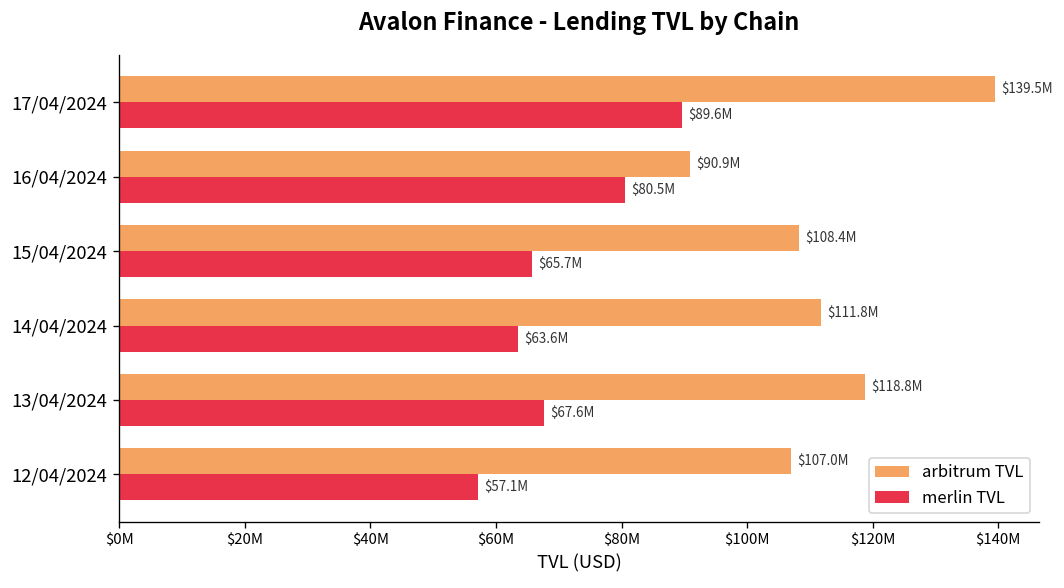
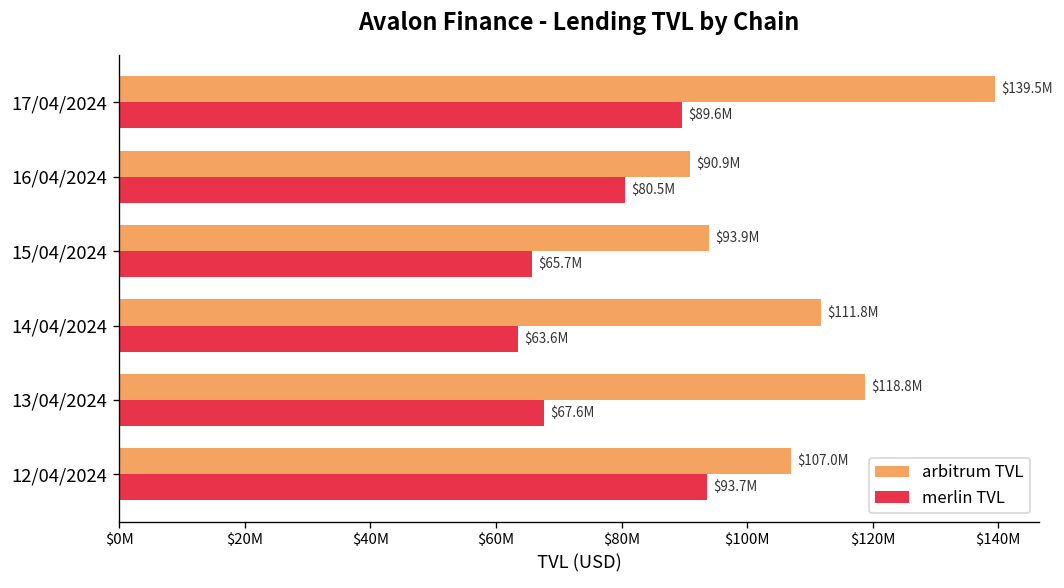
arbitrum TVL, 15/04/2024: $108.4M -> $93.9M
merlin TVL, 12/04/2024: $57.1M -> $93.7M
